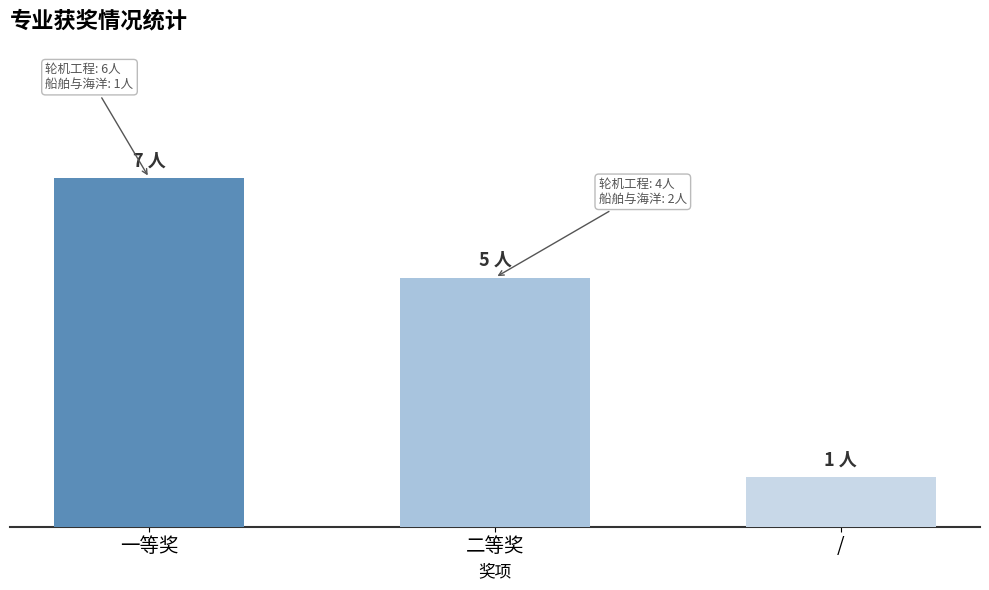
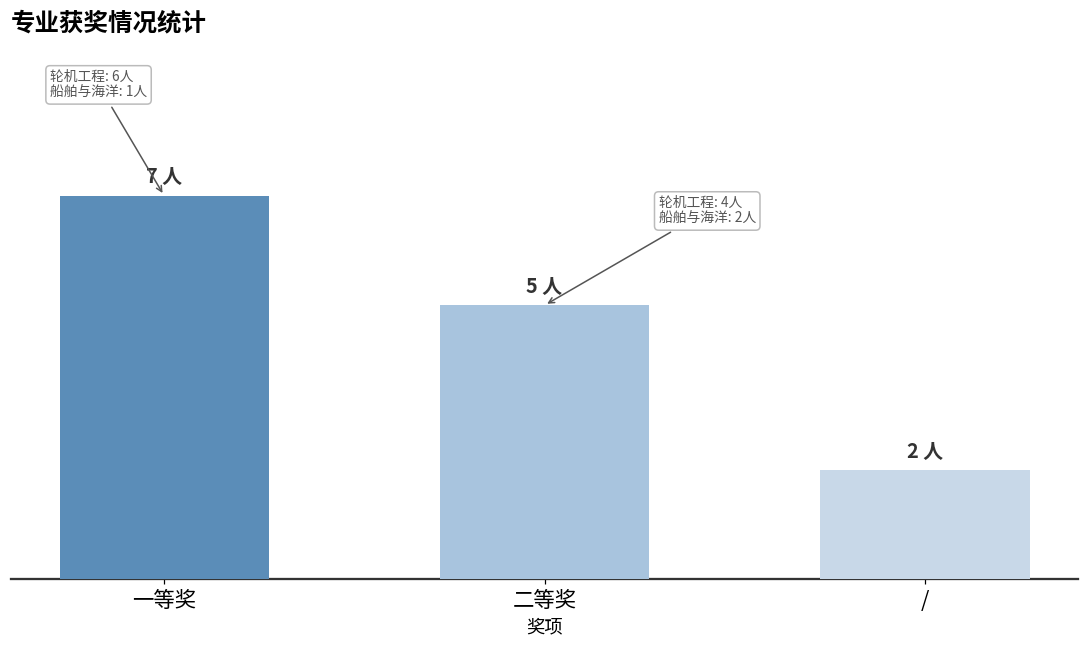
/: 1 -> 2
